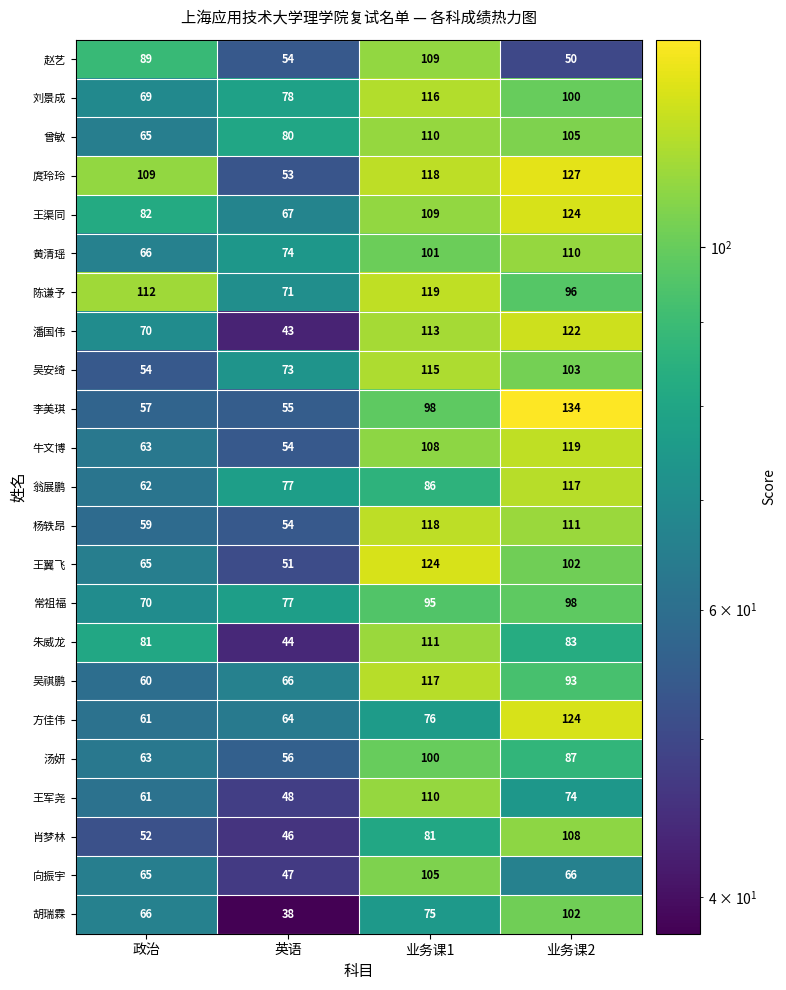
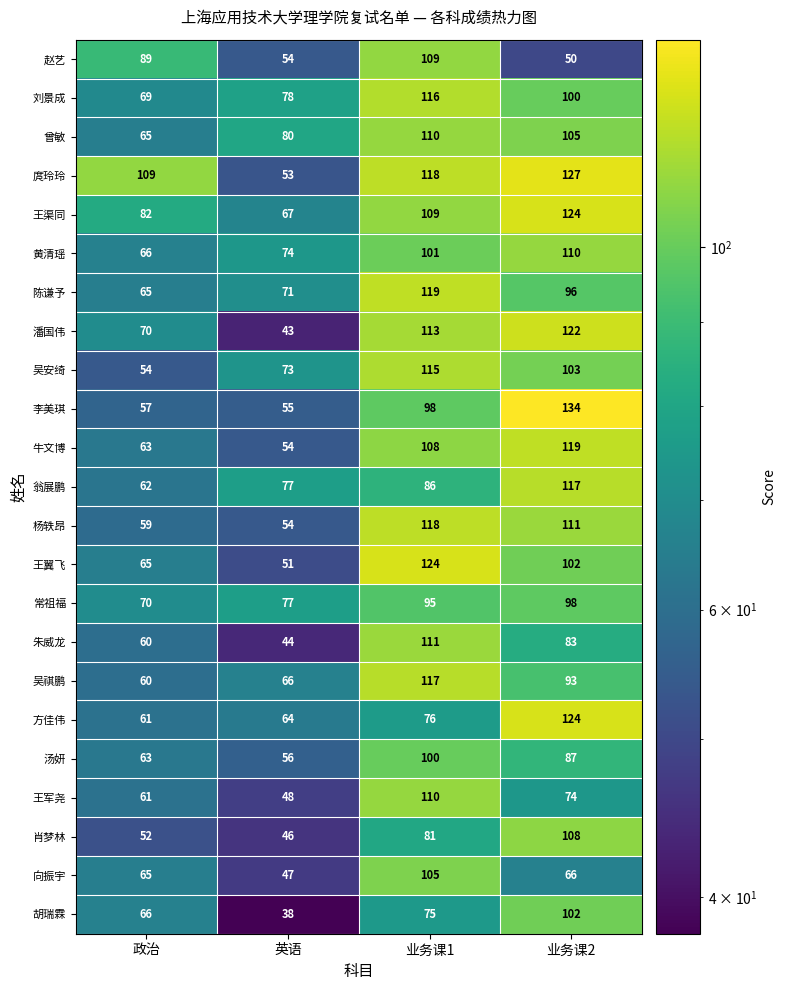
陈谦予, 政治: 112 -> 65
朱威龙, 政治: 81 -> 60
